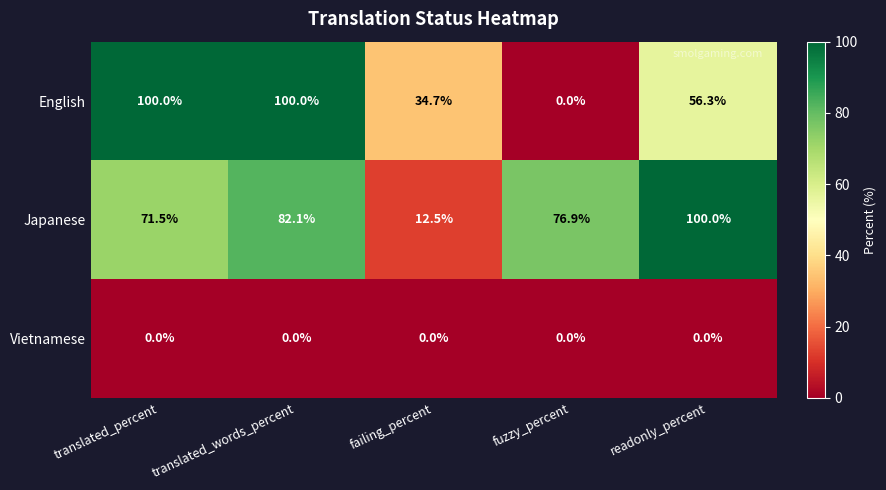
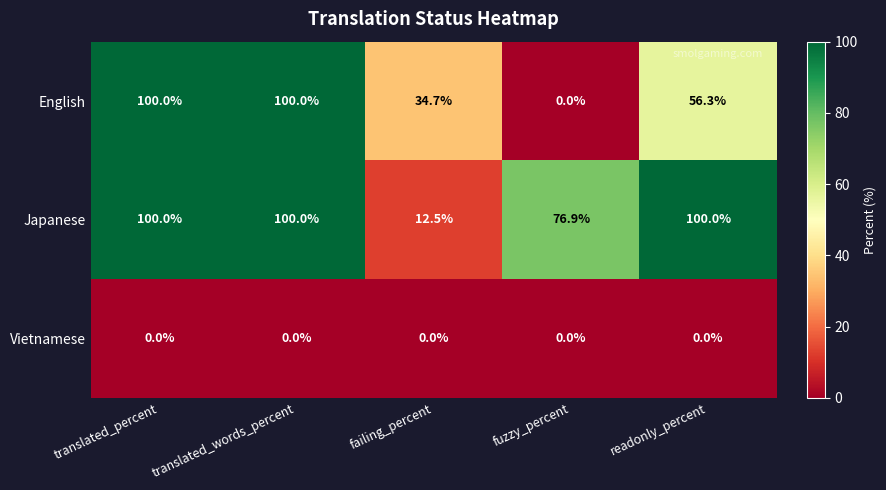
Japanese, translated_percent: 71.5% -> 100.0%
Japanese, translated_words_percent: 82.1% -> 100.0%
